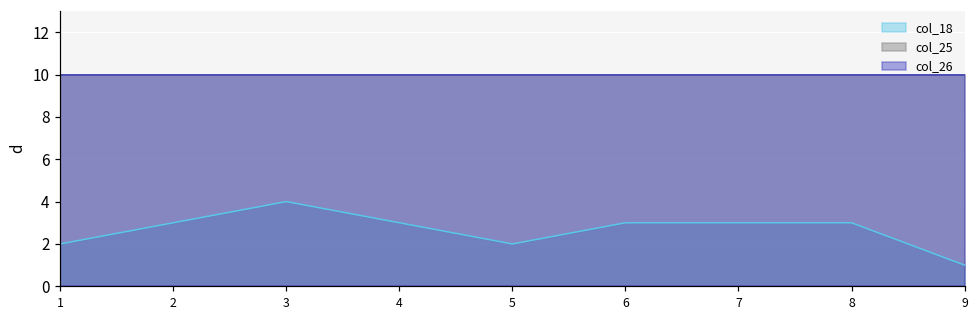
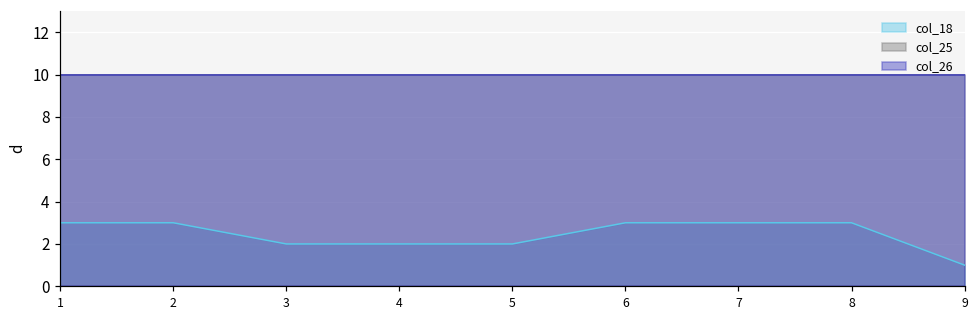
col_18, 1: 2 -> 3
col_18, 3: 4 -> 2
col_18, 4: 3 -> 2
